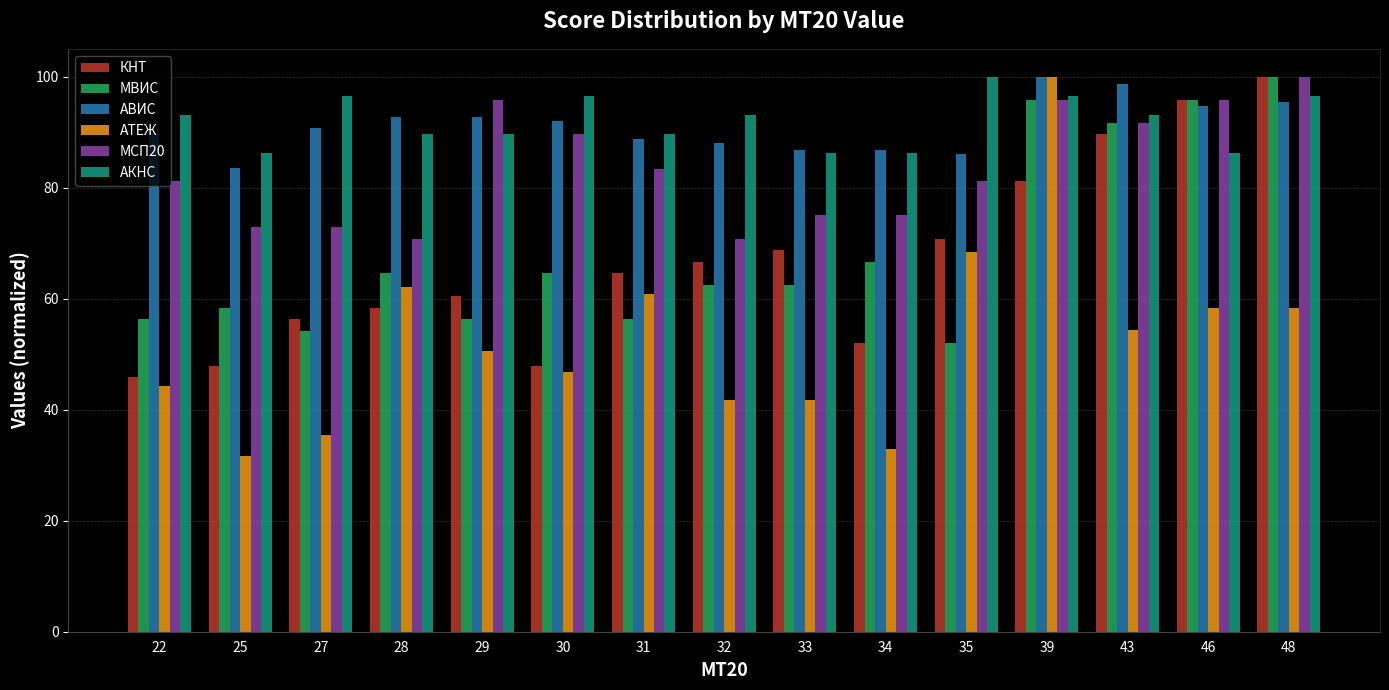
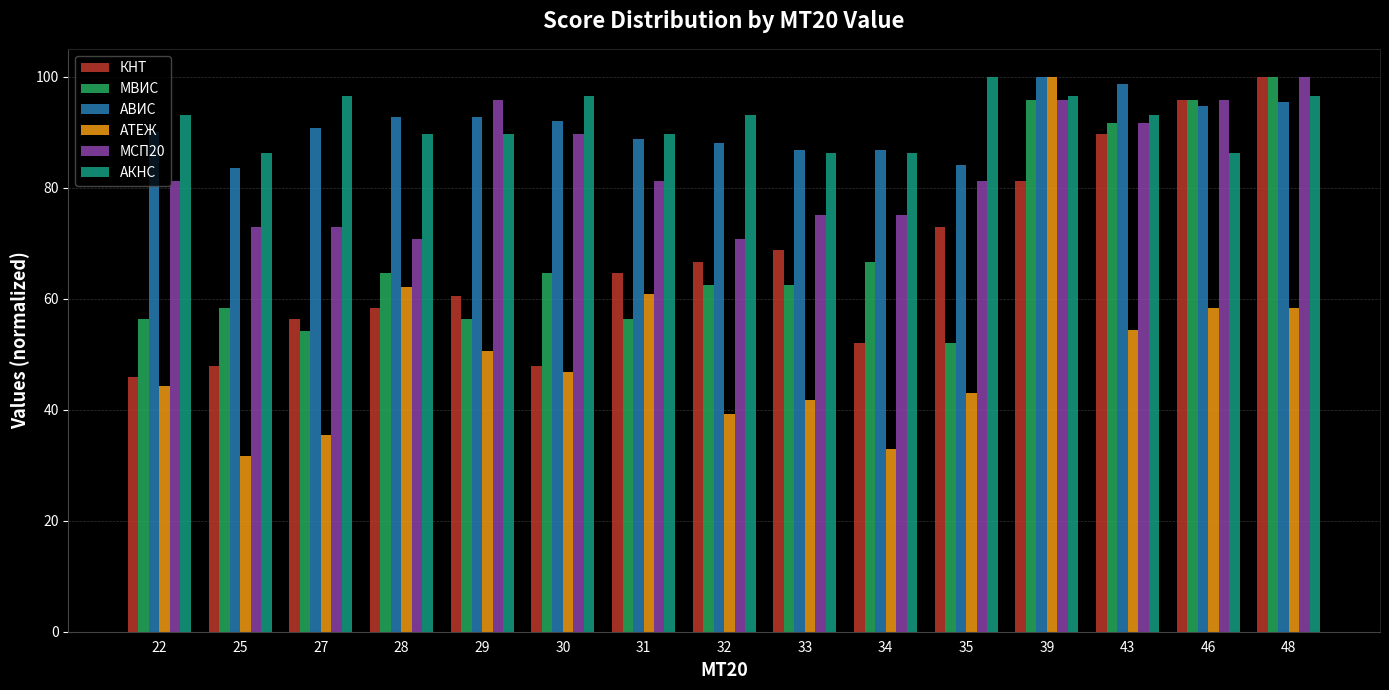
МСП20, 31: 83 -> 81
АТЕЖ, 32: 42 -> 39
КНТ, 35: 71 -> 73
АВИС, 35: 86 -> 84
АТЕЖ, 35: 68 -> 43
